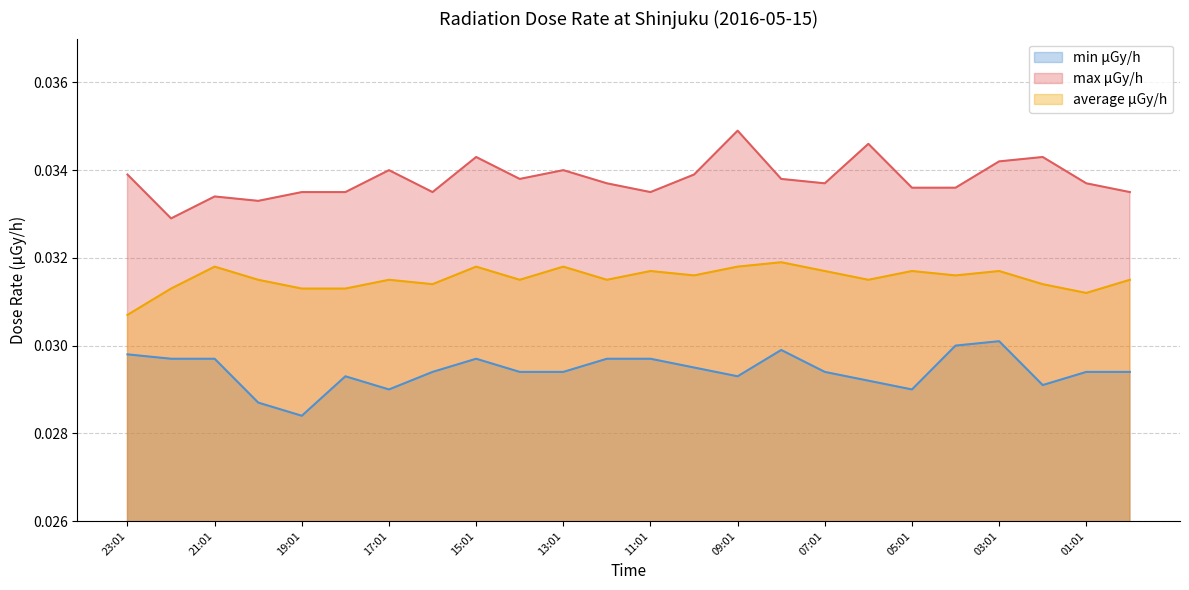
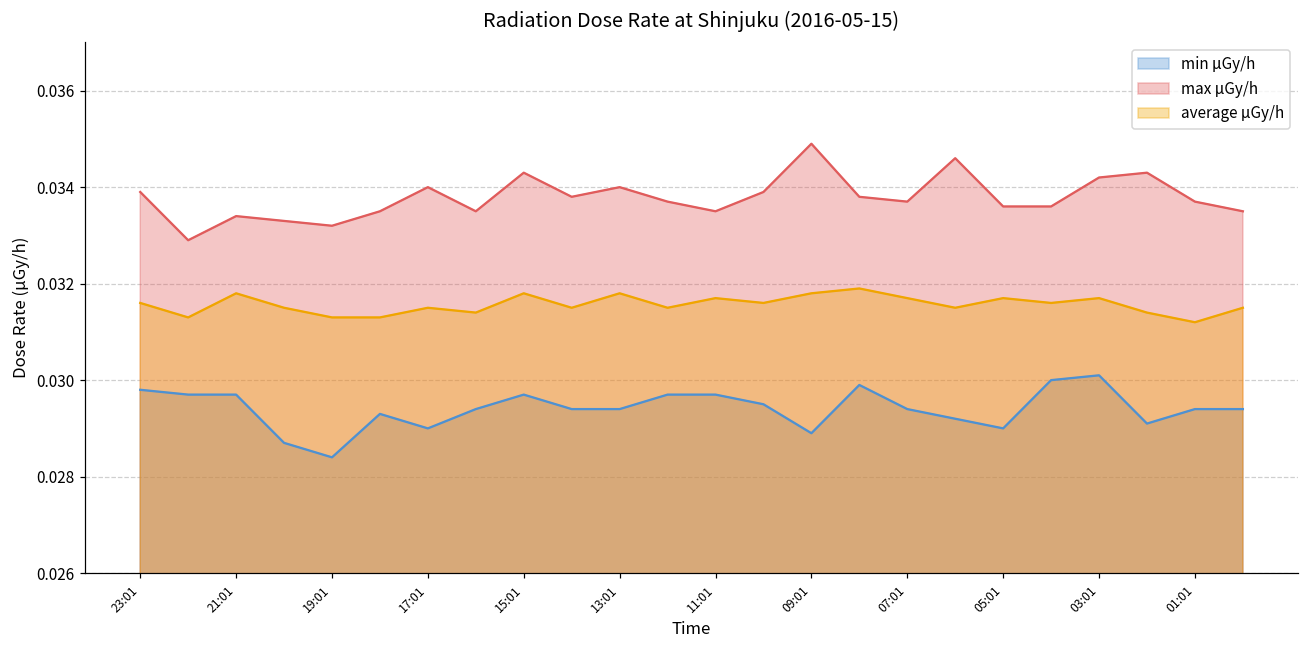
average μGy/h, 23:01: 0.0307 -> 0.0316
max μGy/h, 19:01: 0.0335 -> 0.0332
min μGy/h, 09:01: 0.0293 -> 0.0289
